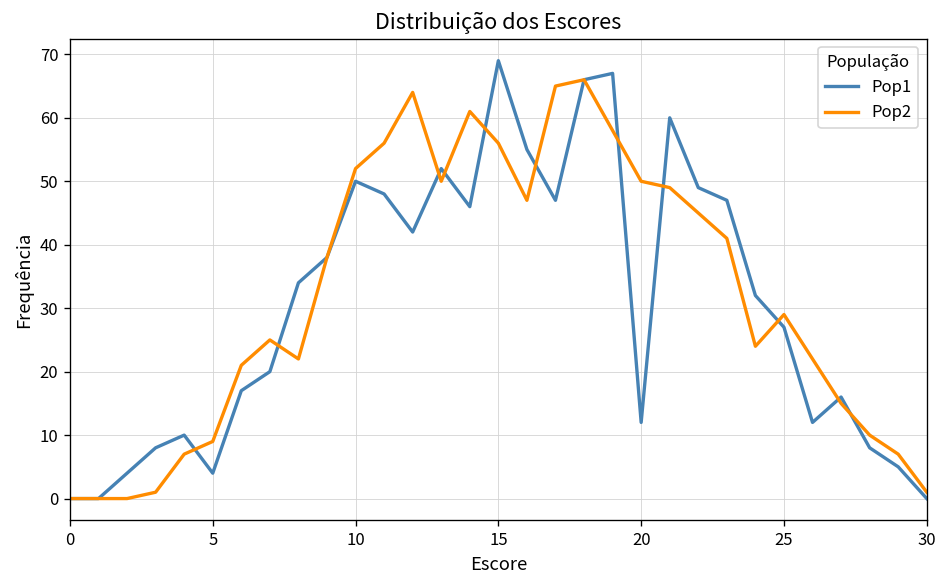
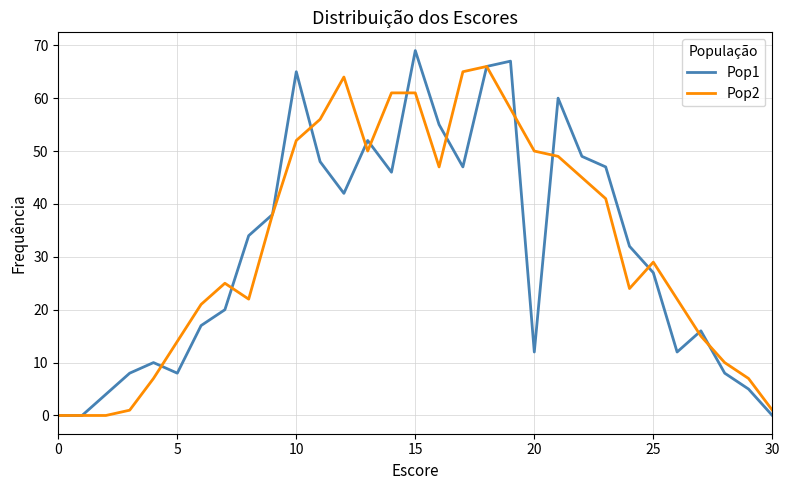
Pop1, 5: 4 -> 8
Pop2, 5: 9 -> 14
Pop1, 10: 50 -> 65
Pop2, 15: 56 -> 61
